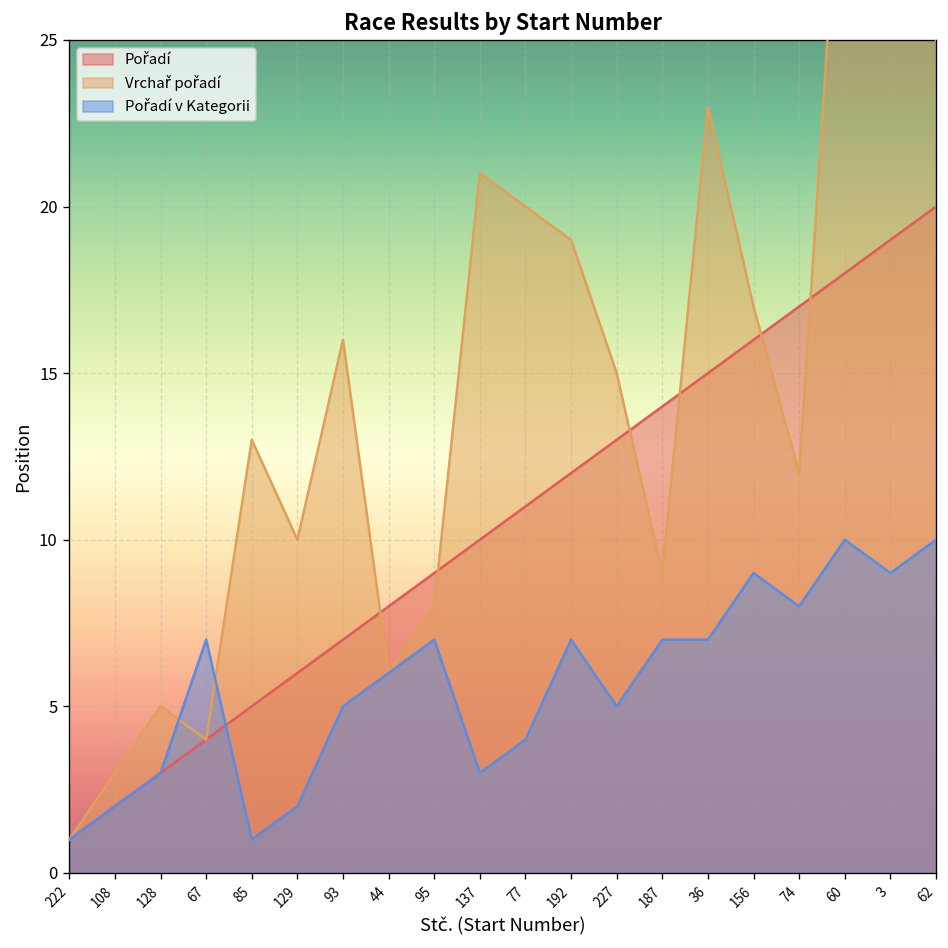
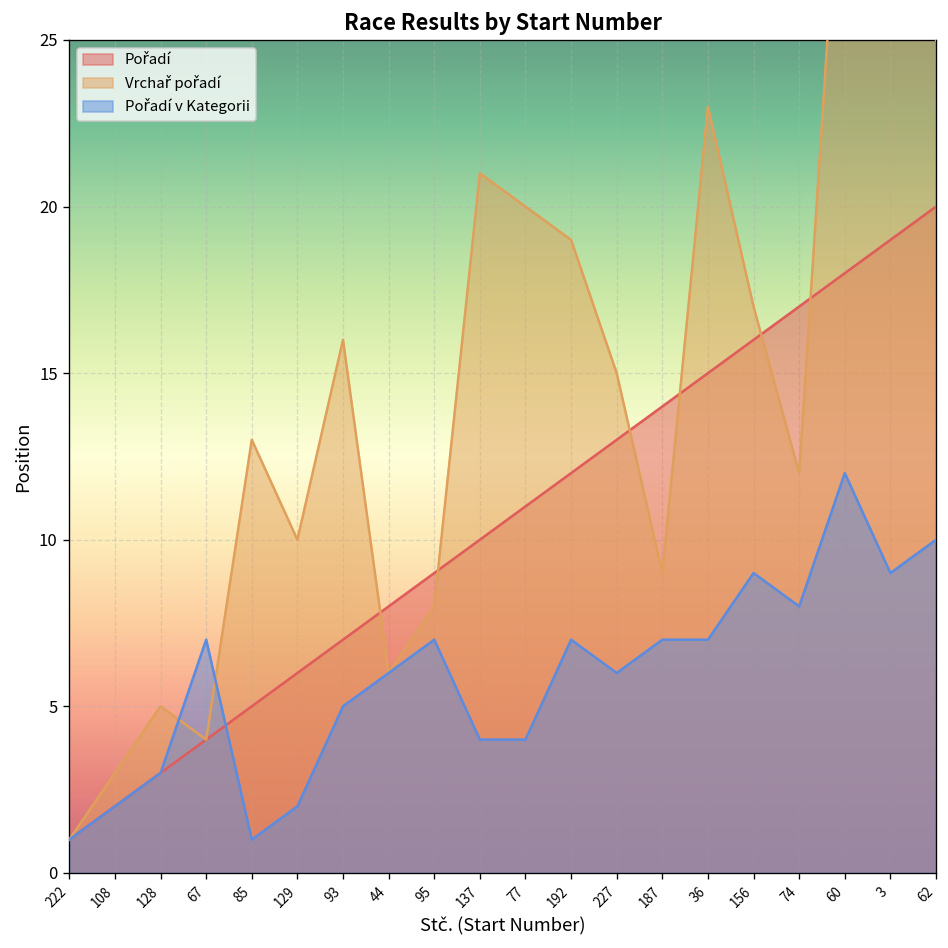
Pořadí v Kategorii, 137: 3 -> 4
Pořadí v Kategorii, 227: 5 -> 6
Pořadí v Kategorii, 60: 10 -> 12
